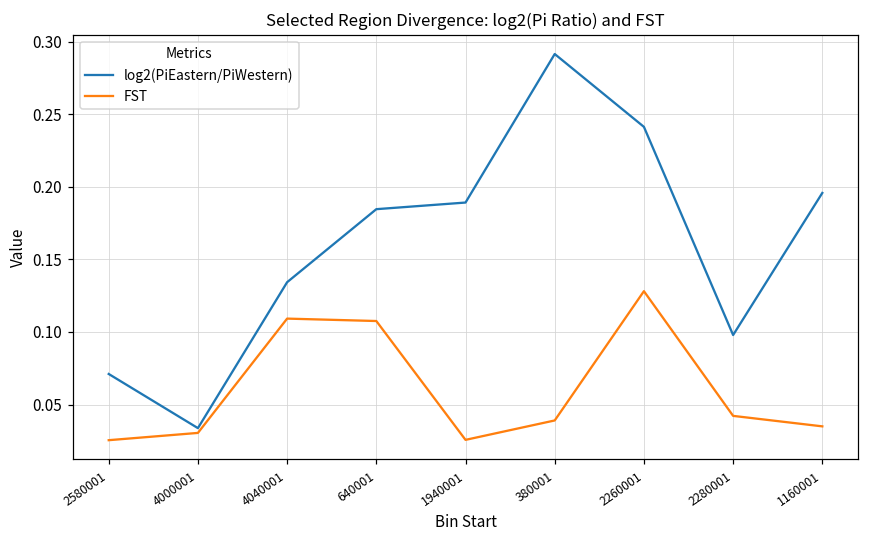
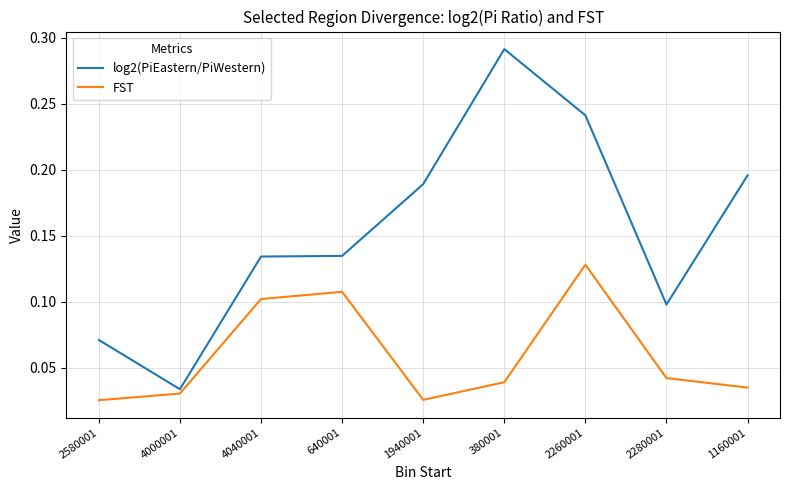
FST, 4040001: 0.109 -> 0.102
log2(PiEastern/PiWestern), 640001: 0.185 -> 0.135
